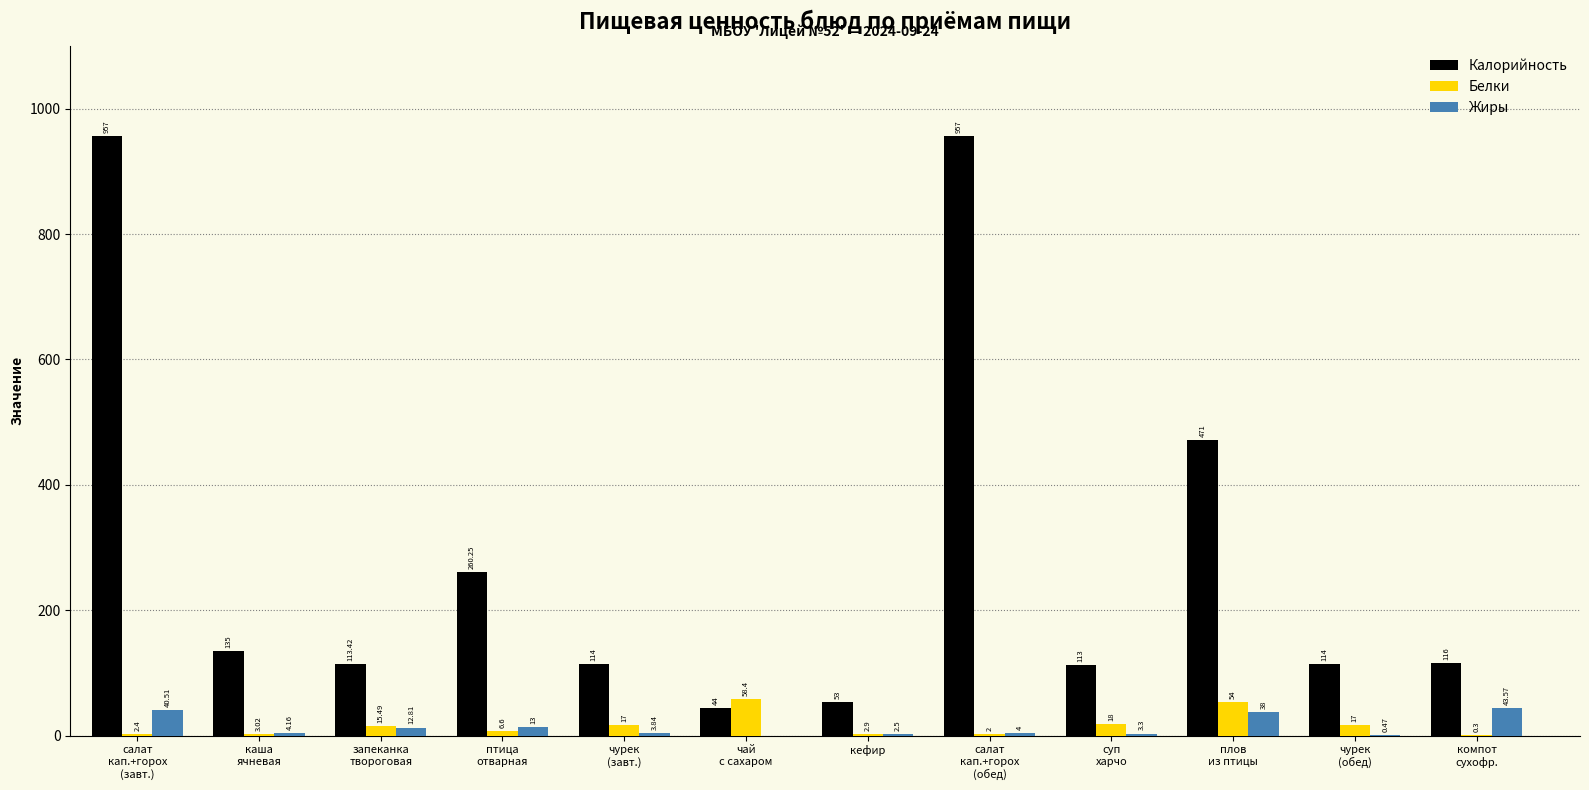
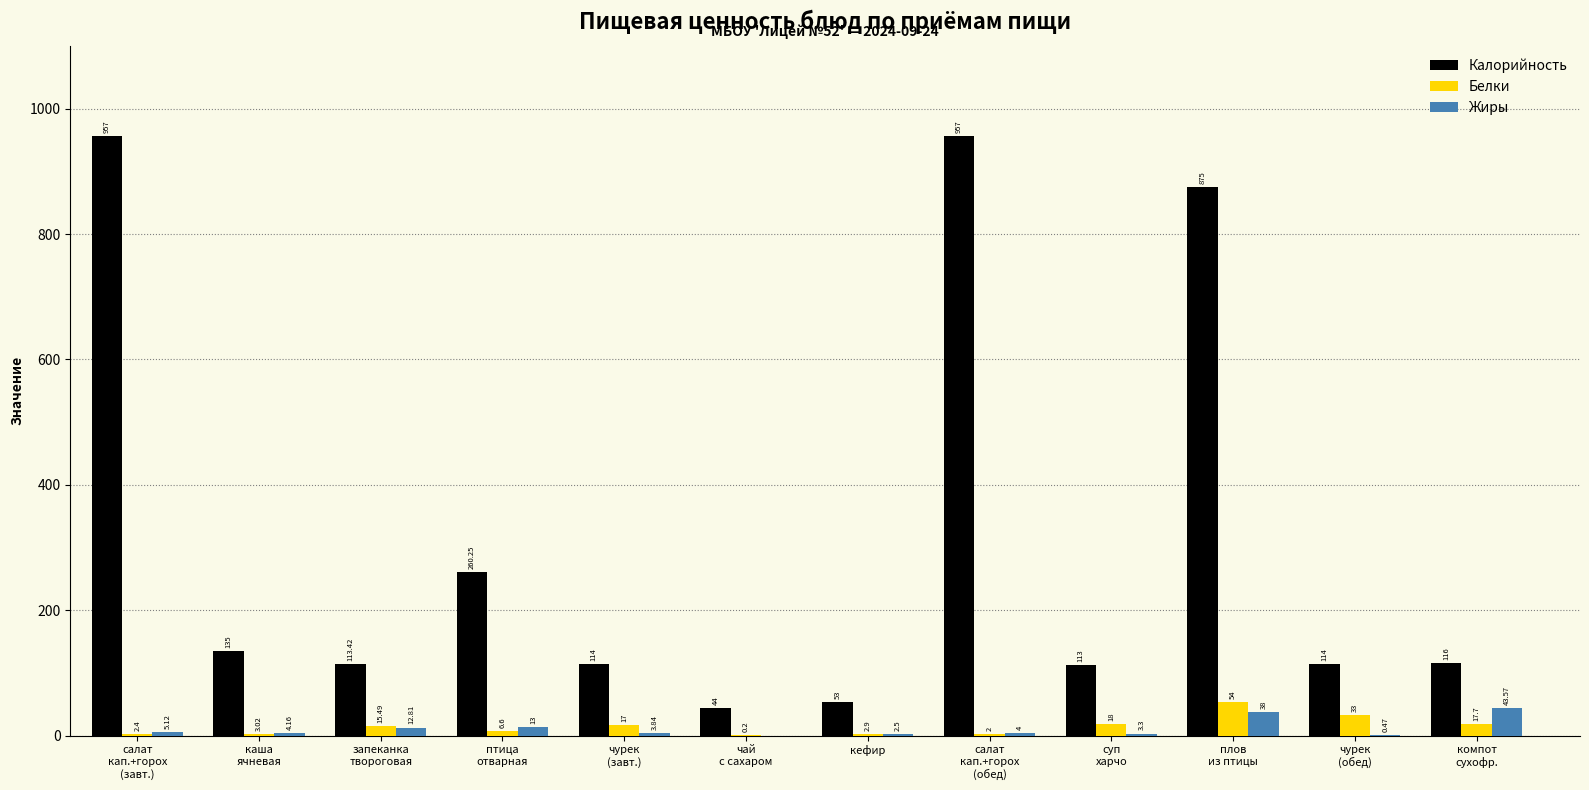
Жиры, салат кап.+горох (завт.): 40.51 -> 5.12
Белки, чай с сахаром: 58.4 -> 0.2
Калорийность, плов из птицы: 471 -> 875
Белки, чурек (обед): 17 -> 33
Белки, компот сухофр.: 0.3 -> 17.7
